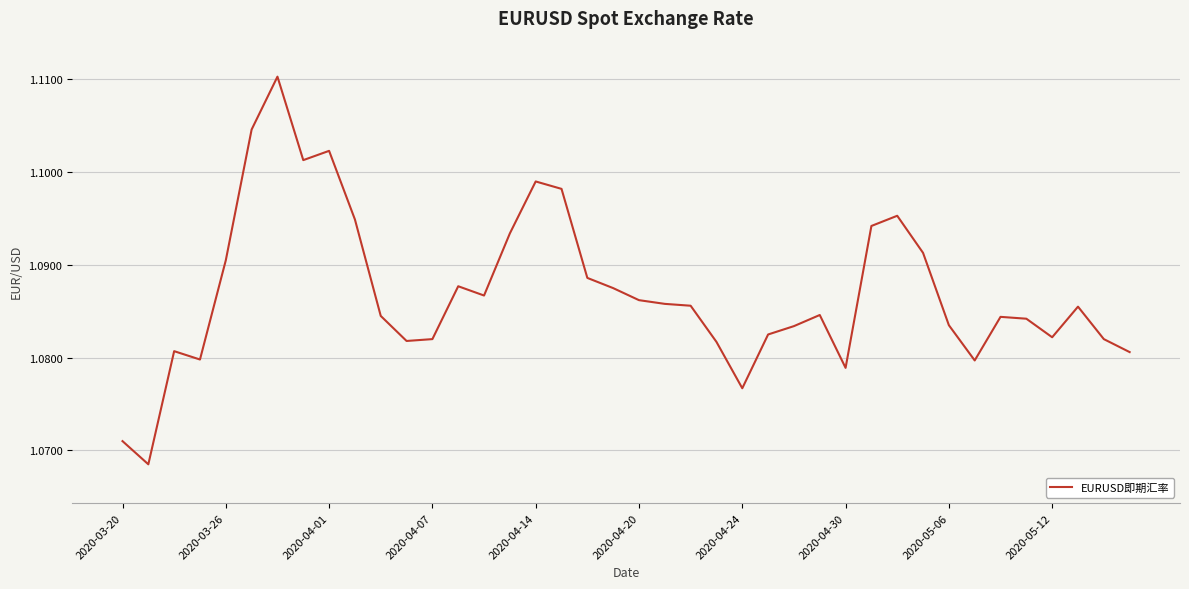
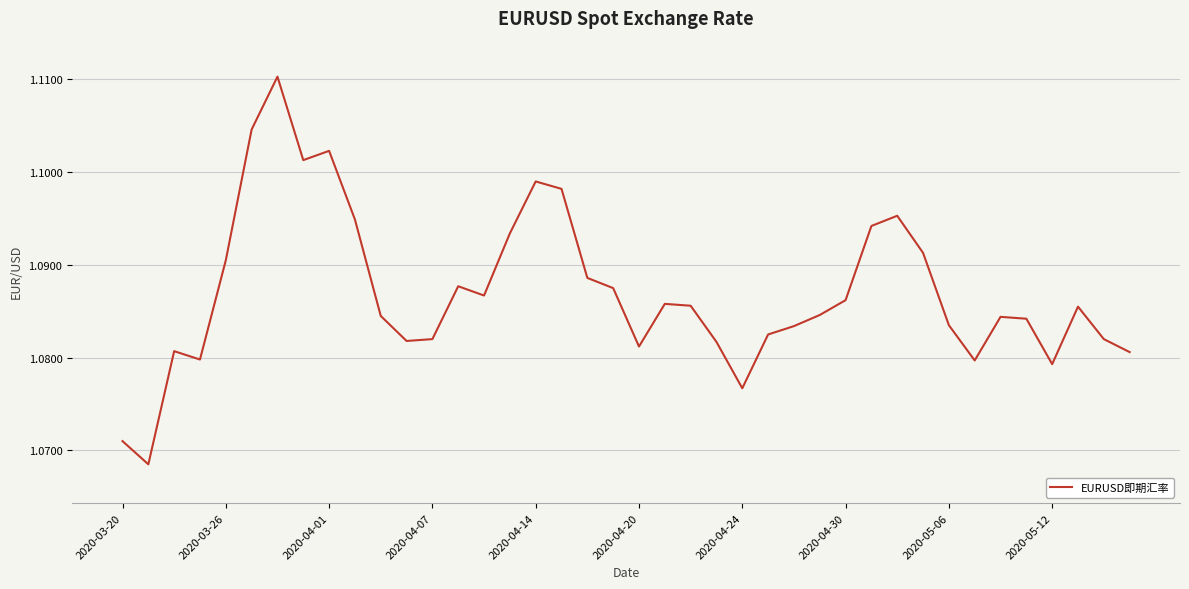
2020-04-20: 1.086 -> 1.081
2020-04-30: 1.079 -> 1.086
2020-05-12: 1.082 -> 1.079
